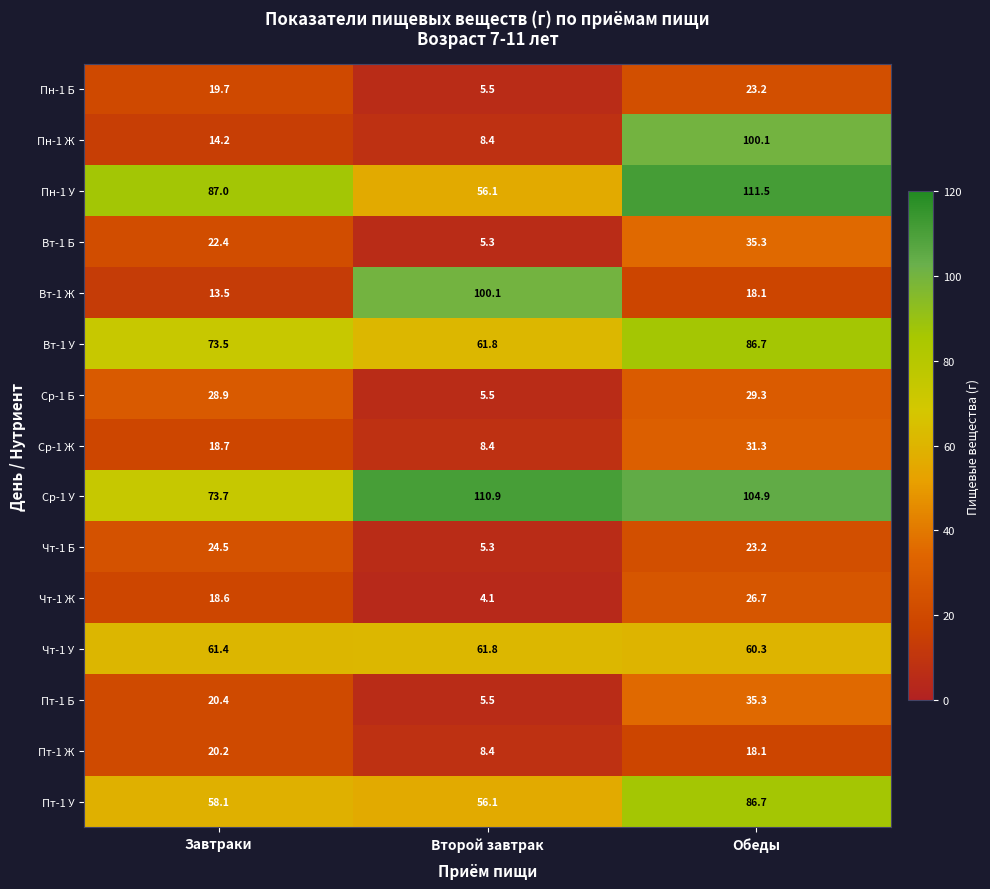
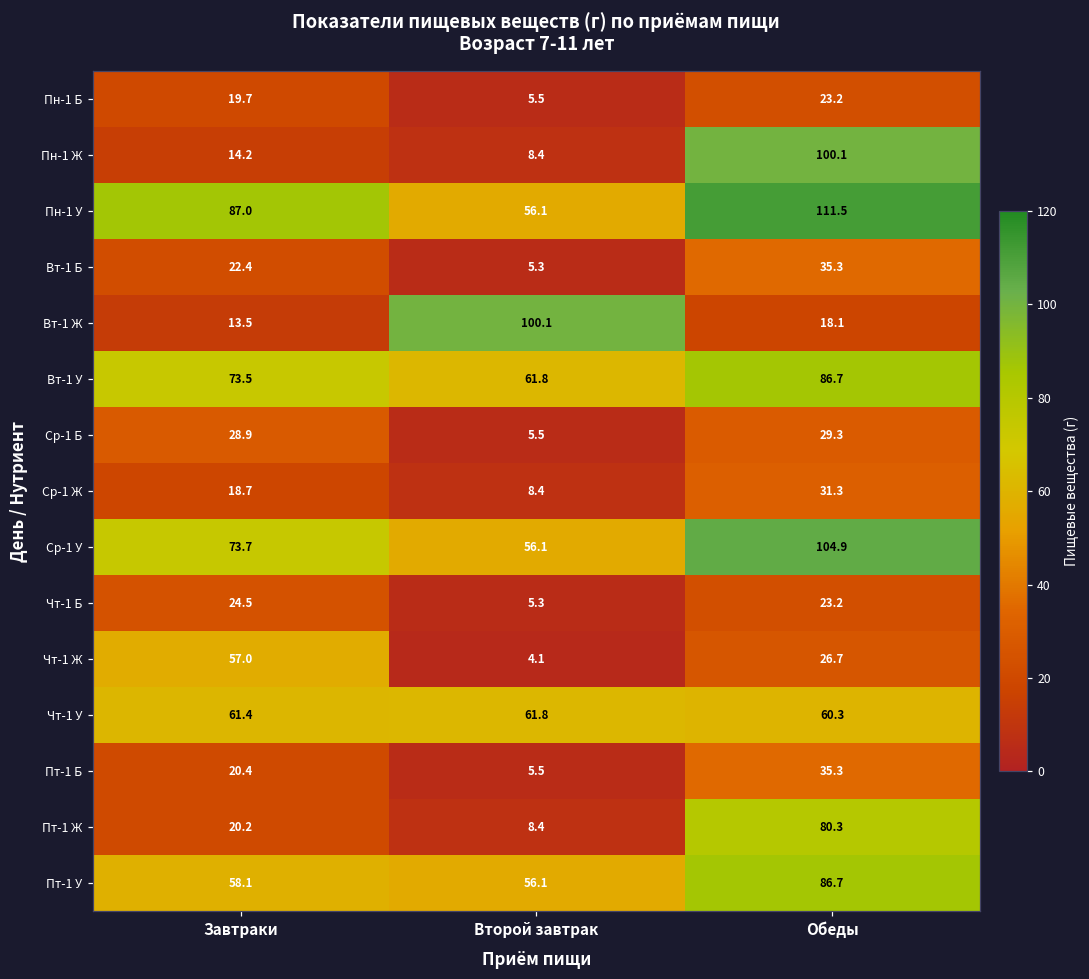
Ср-1 У, Второй завтрак: 110.9 -> 56.1
Чт-1 Ж, Завтраки: 18.6 -> 57.0
Пт-1 Ж, Обеды: 18.1 -> 80.3
